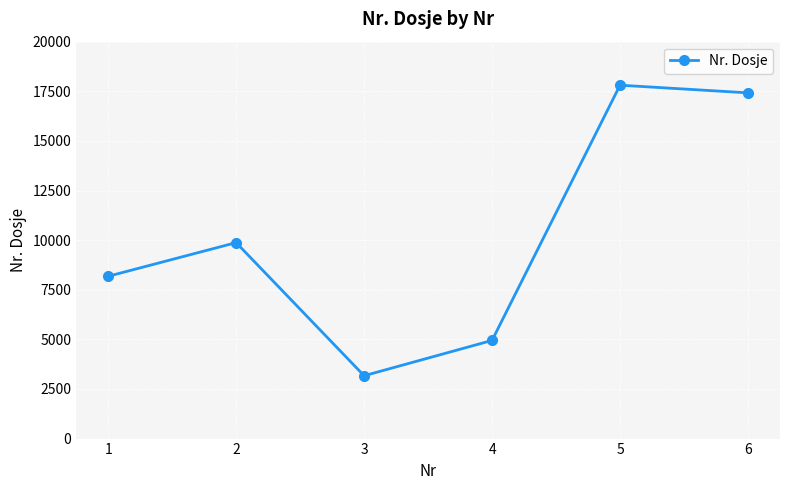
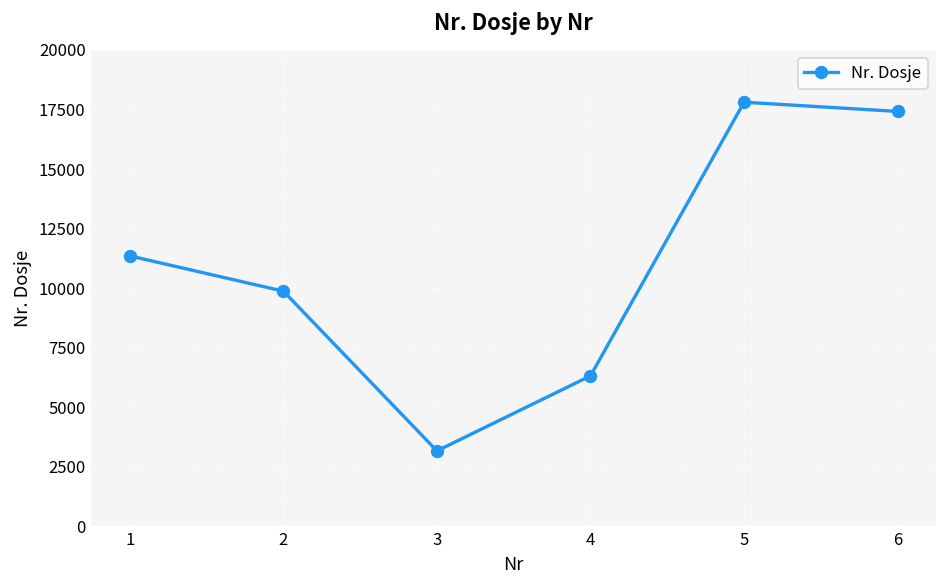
1: 8200 -> 11400
4: 4900 -> 6300
